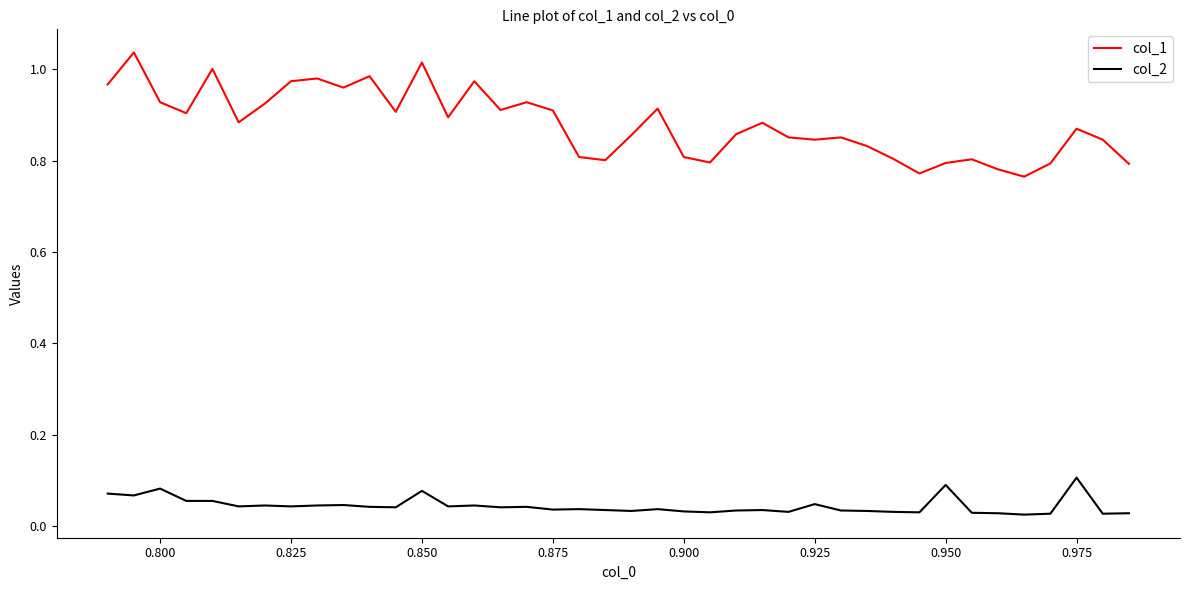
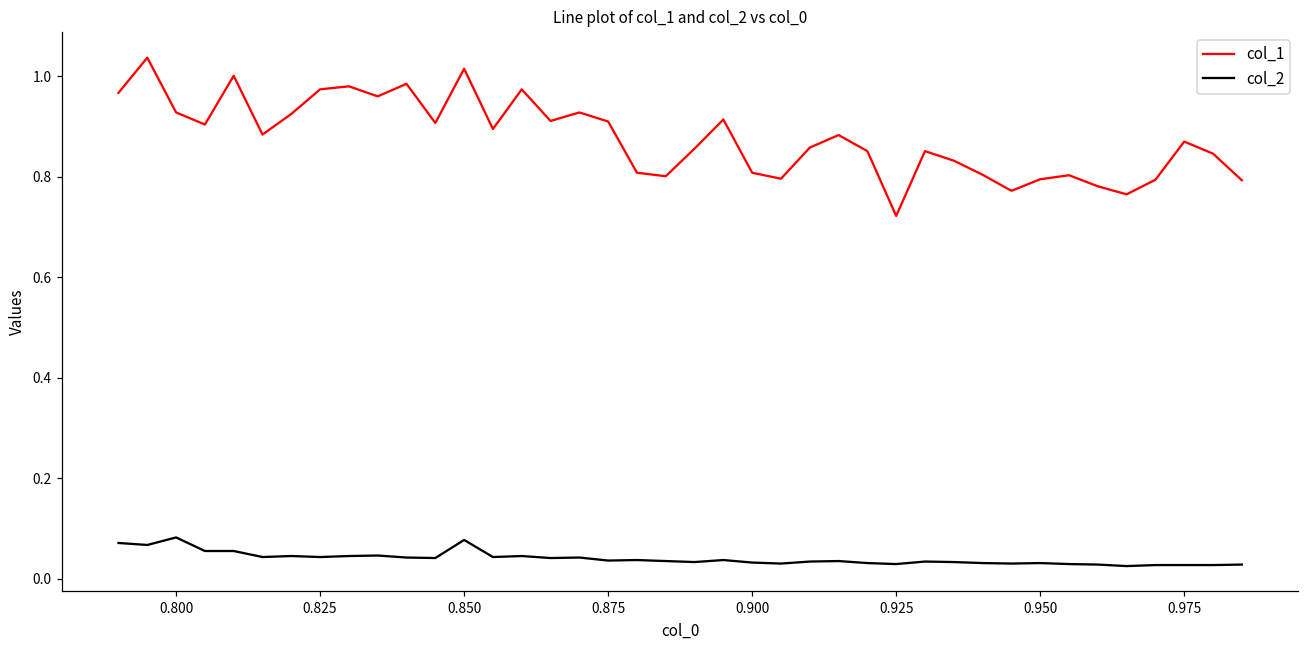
col_1, 0.925: 0.85 -> 0.72
col_2, 0.925: 0.05 -> 0.03
col_2, 0.950: 0.09 -> 0.03
col_2, 0.975: 0.11 -> 0.03
